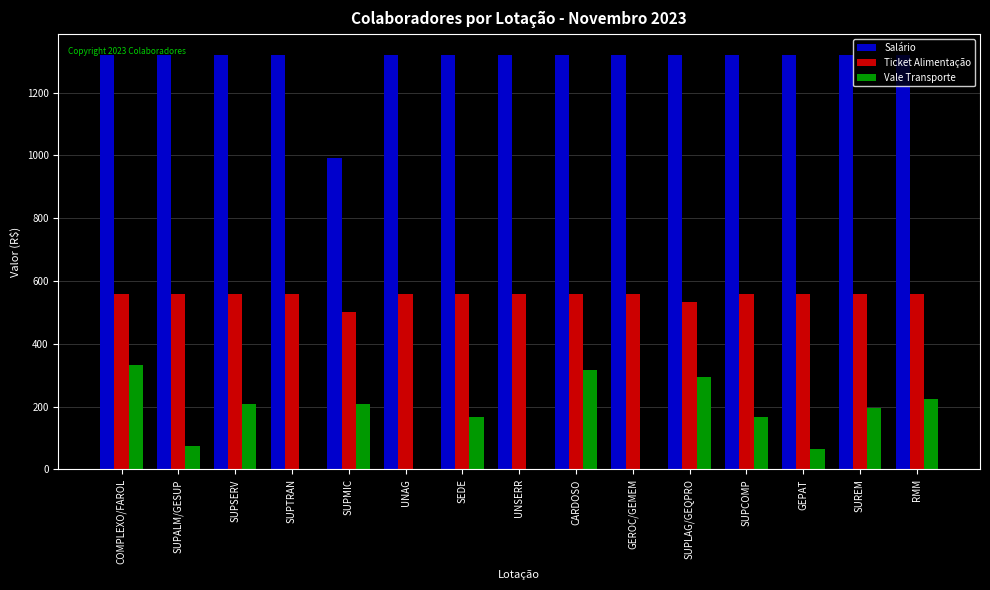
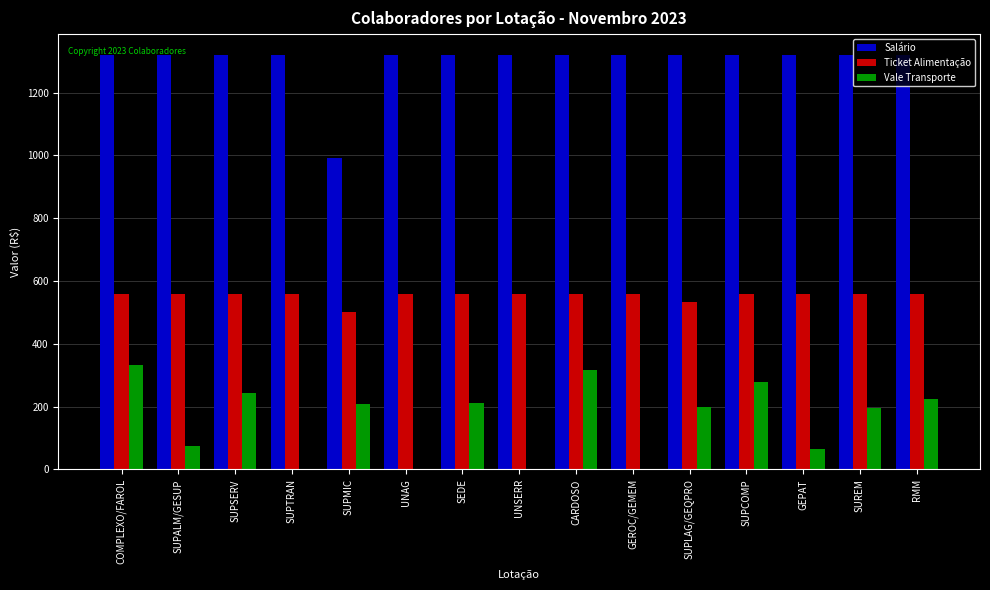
Vale Transporte, SUPSERV: 210 -> 240
Vale Transporte, SEDE: 170 -> 210
Vale Transporte, SUPLAG/GEQPRO: 290 -> 200
Vale Transporte, SUPCOMP: 170 -> 280
